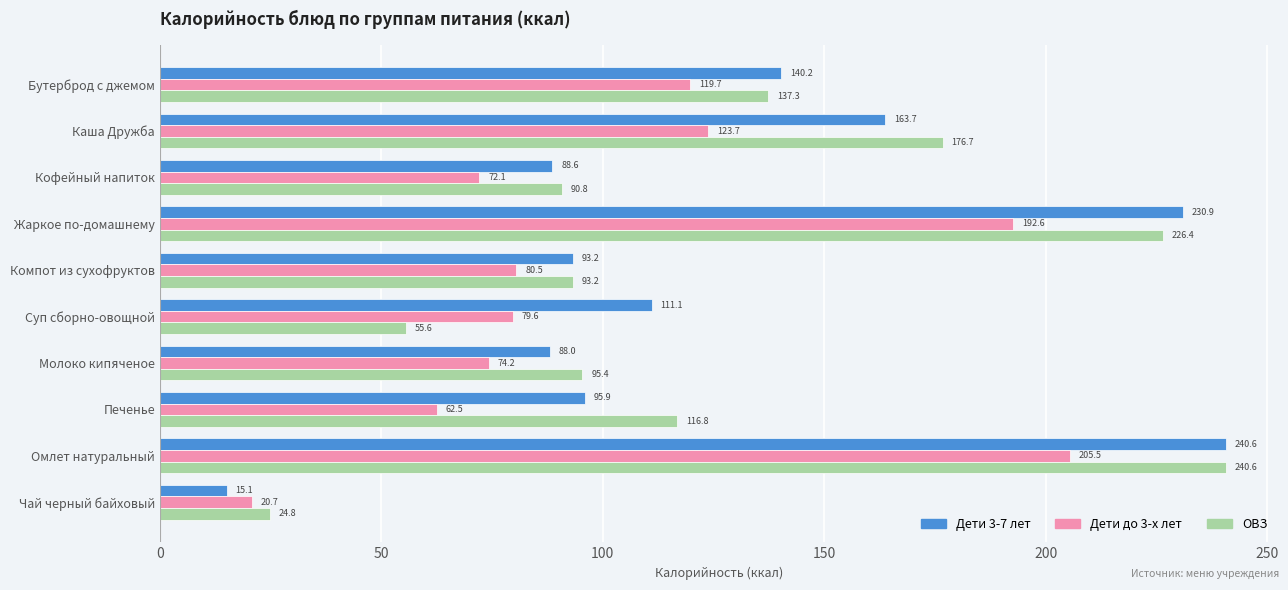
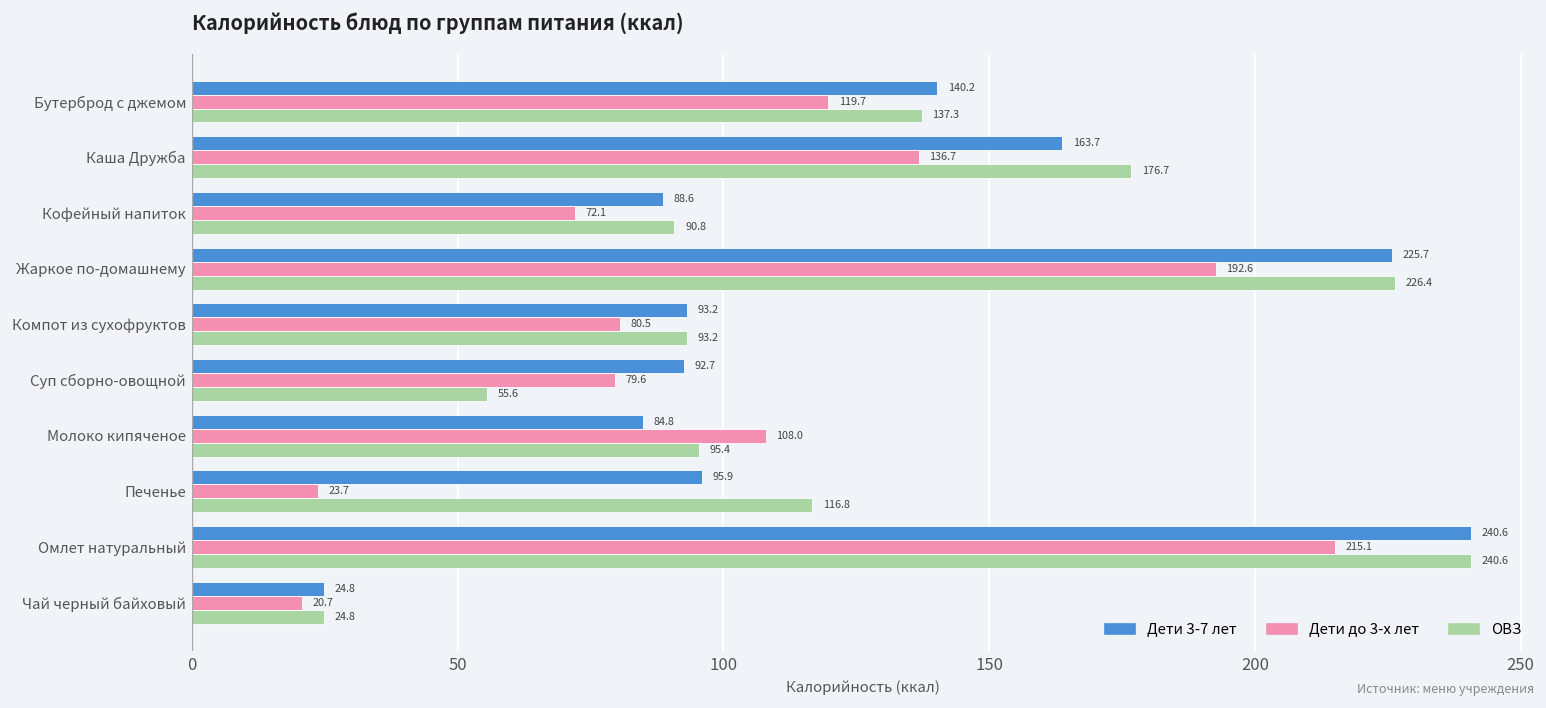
Дети до 3-х лет, Каша Дружба: 123.7 -> 136.7
Дети 3-7 лет, Жаркое по-домашнему: 230.9 -> 225.7
Дети 3-7 лет, Суп сборно-овощной: 111.1 -> 92.7
Дети 3-7 лет, Молоко кипяченое: 88.0 -> 84.8
Дети до 3-х лет, Молоко кипяченое: 74.2 -> 108.0
Дети до 3-х лет, Печенье: 62.5 -> 23.7
Дети до 3-х лет, Омлет натуральный: 205.5 -> 215.1
Дети 3-7 лет, Чай черный байховый: 15.1 -> 24.8
